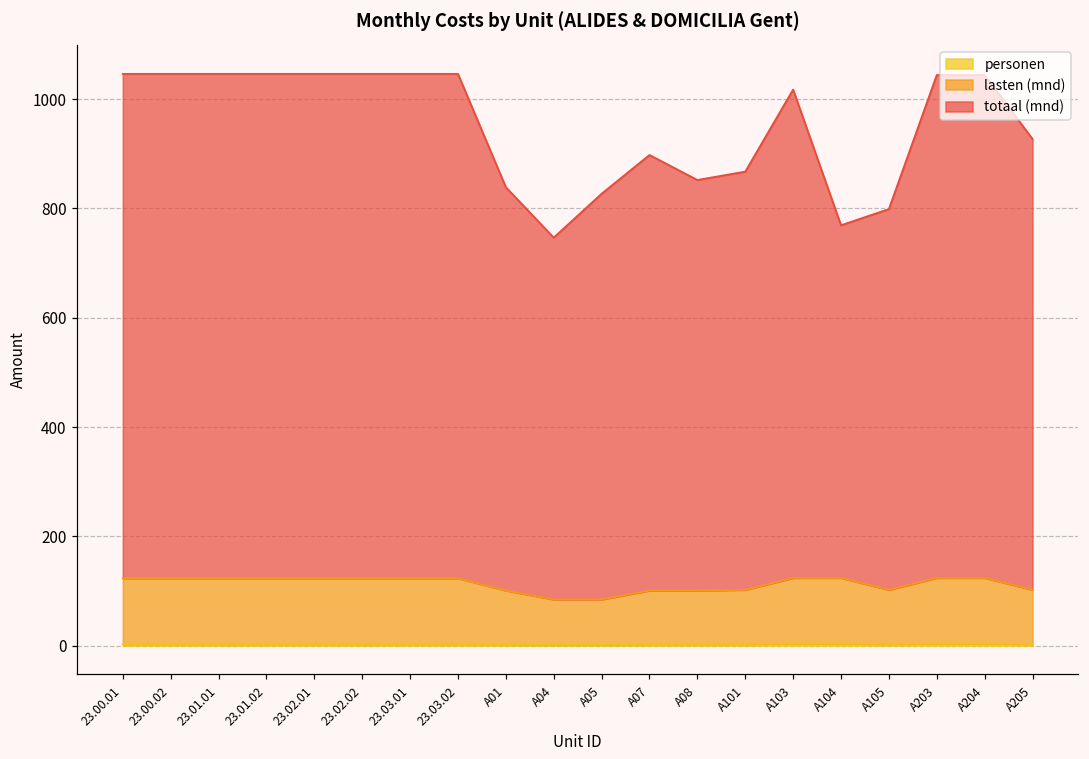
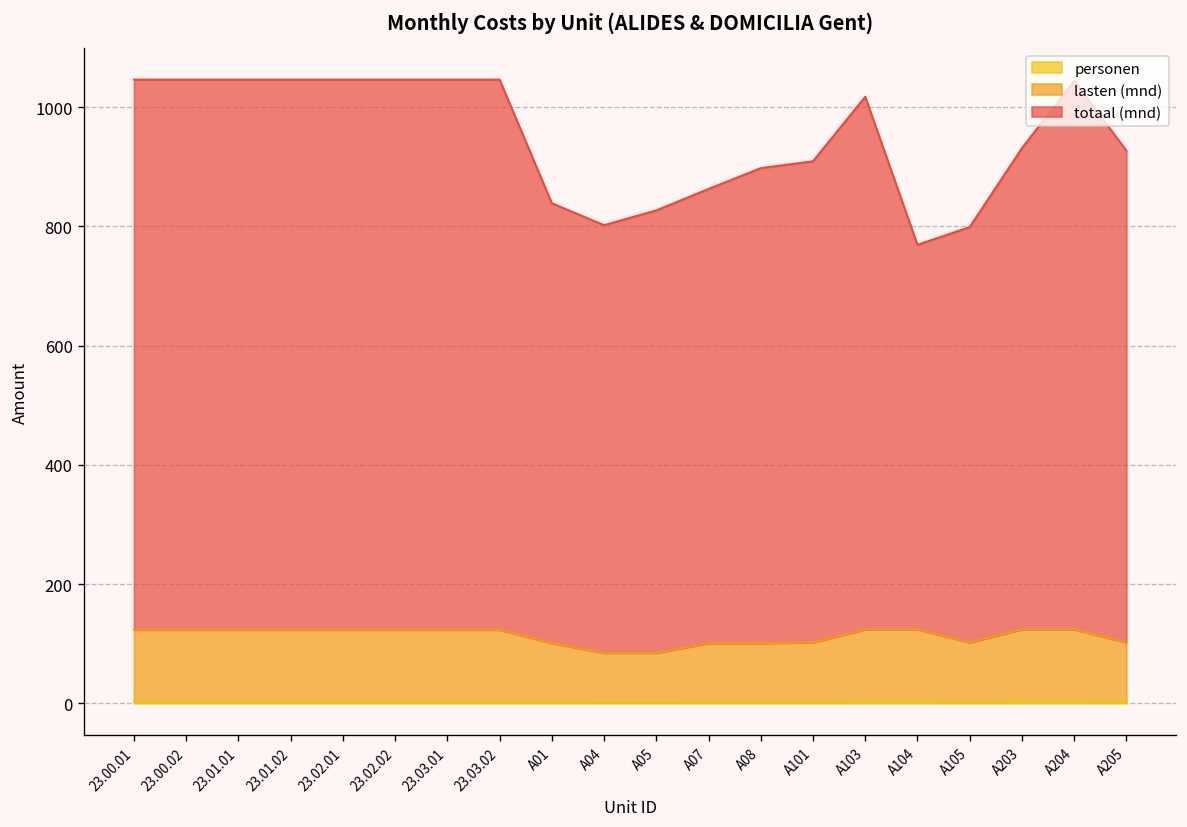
totaal (mnd), A04: 660 -> 720
totaal (mnd), A07: 800 -> 760
totaal (mnd), A08: 750 -> 800
totaal (mnd), A101: 770 -> 810
totaal (mnd), A203: 920 -> 810
